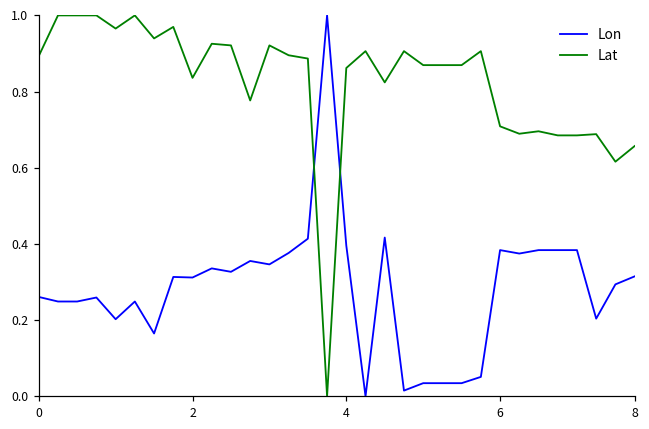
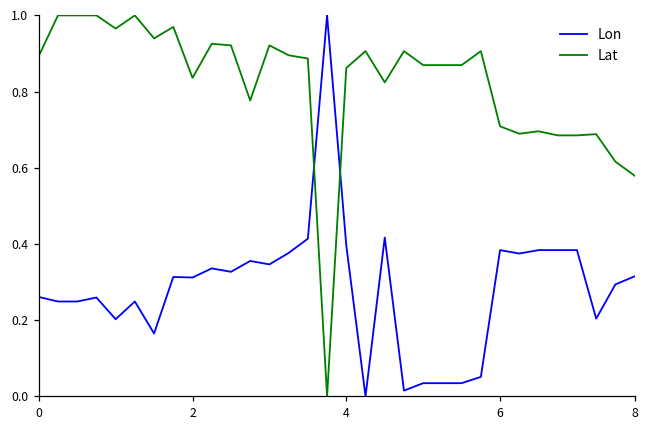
Lat, 8: 0.66 -> 0.58
